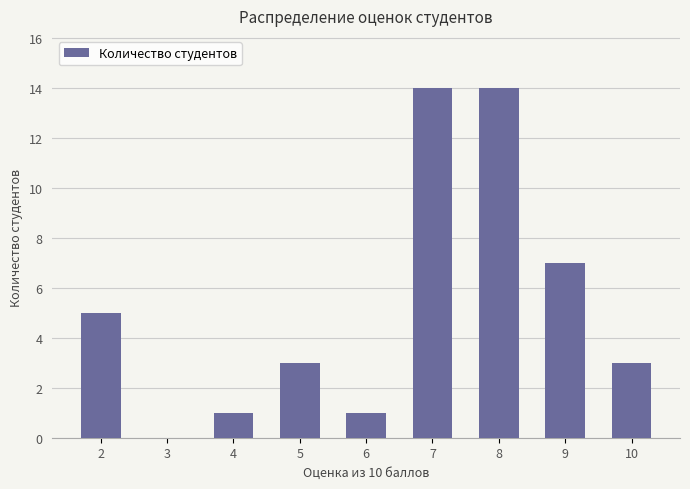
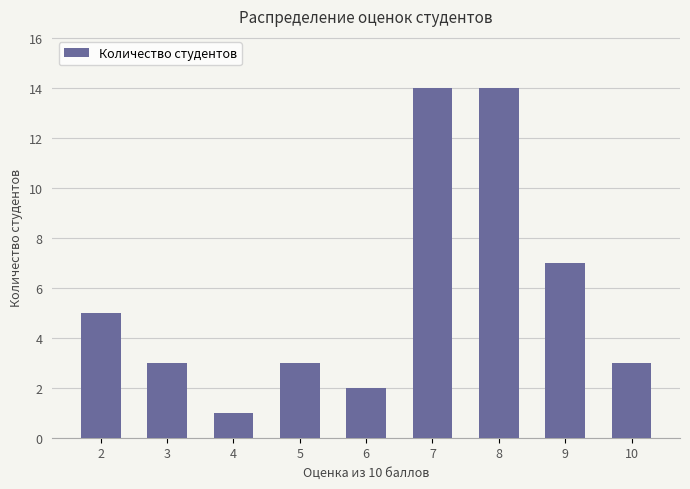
3: 0 -> 3
6: 1 -> 2
